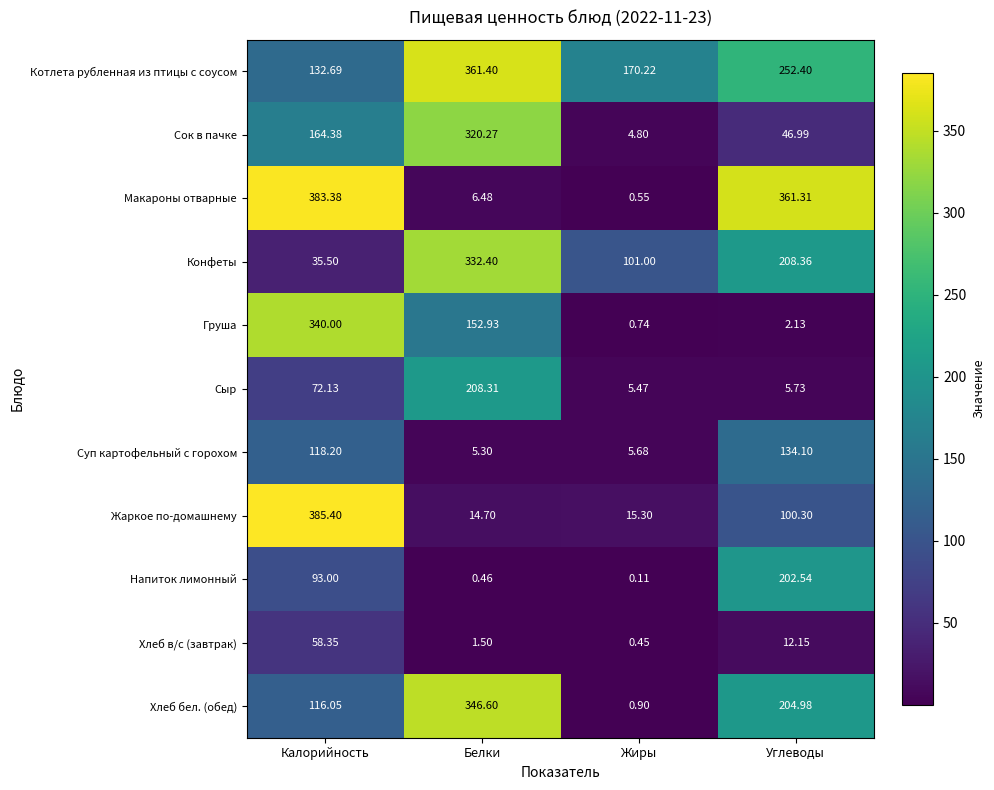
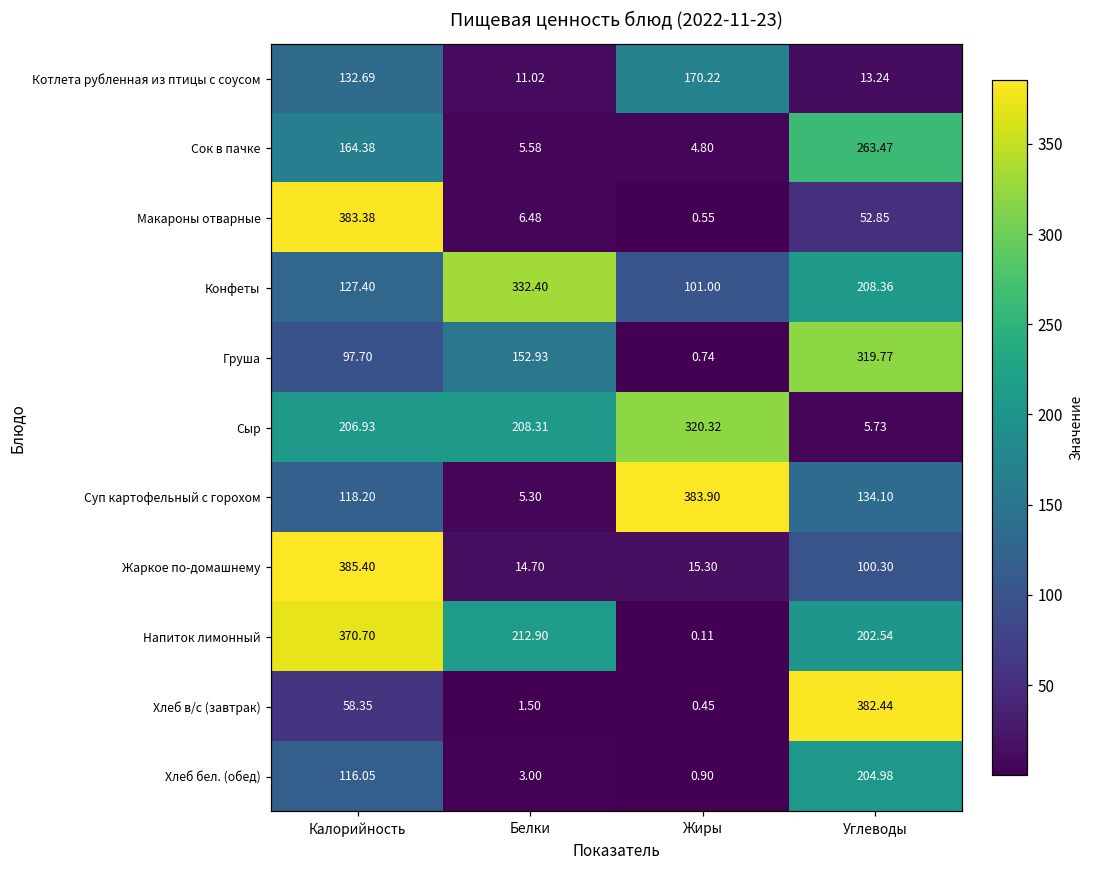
Котлета рубленная из птицы с соусом, Белки: 361.40 -> 11.02
Котлета рубленная из птицы с соусом, Углеводы: 252.40 -> 13.24
Сок в пачке, Белки: 320.27 -> 5.58
Сок в пачке, Углеводы: 46.99 -> 263.47
Макароны отварные, Углеводы: 361.31 -> 52.85
Конфеты, Калорийность: 35.50 -> 127.40
Груша, Калорийность: 340.00 -> 97.70
Груша, Углеводы: 2.13 -> 319.77
Сыр, Калорийность: 72.13 -> 206.93
Сыр, Жиры: 5.47 -> 320.32
Суп картофельный с горохом, Жиры: 5.68 -> 383.90
Напиток лимонный, Калорийность: 93.00 -> 370.70
Напиток лимонный, Белки: 0.46 -> 212.90
Хлеб в/с (завтрак), Углеводы: 12.15 -> 382.44
Хлеб бел. (обед), Белки: 346.60 -> 3.00
